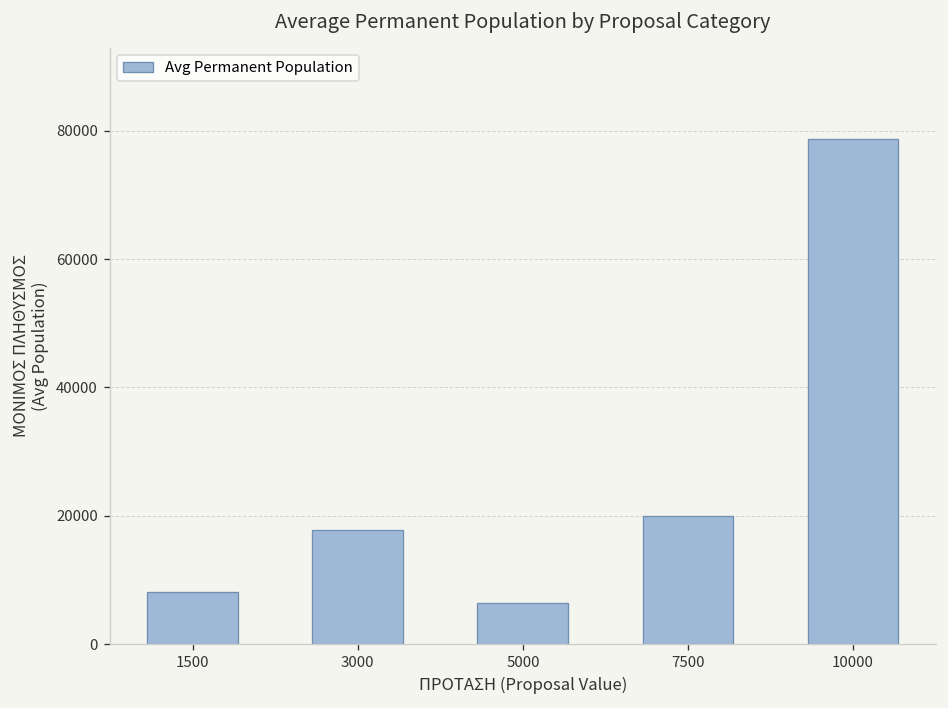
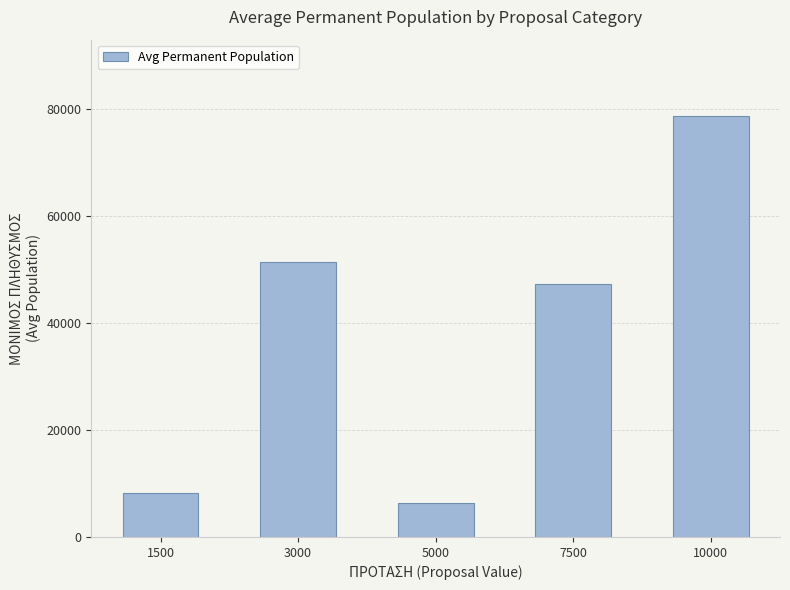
3000: 18000 -> 51000
7500: 20000 -> 47000
